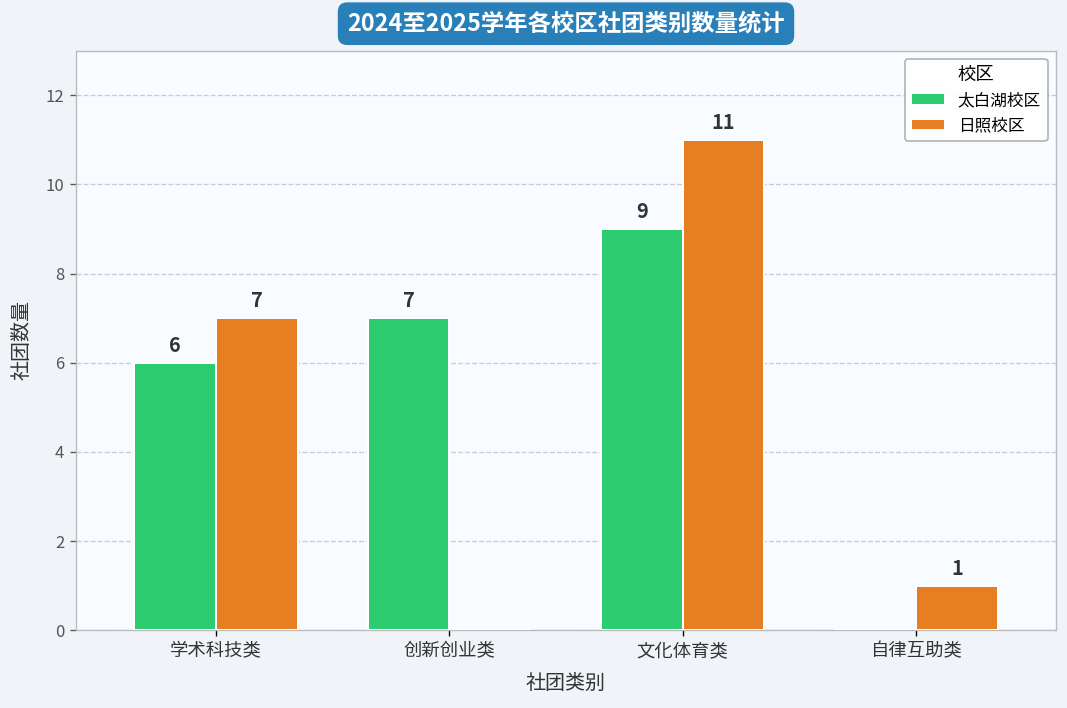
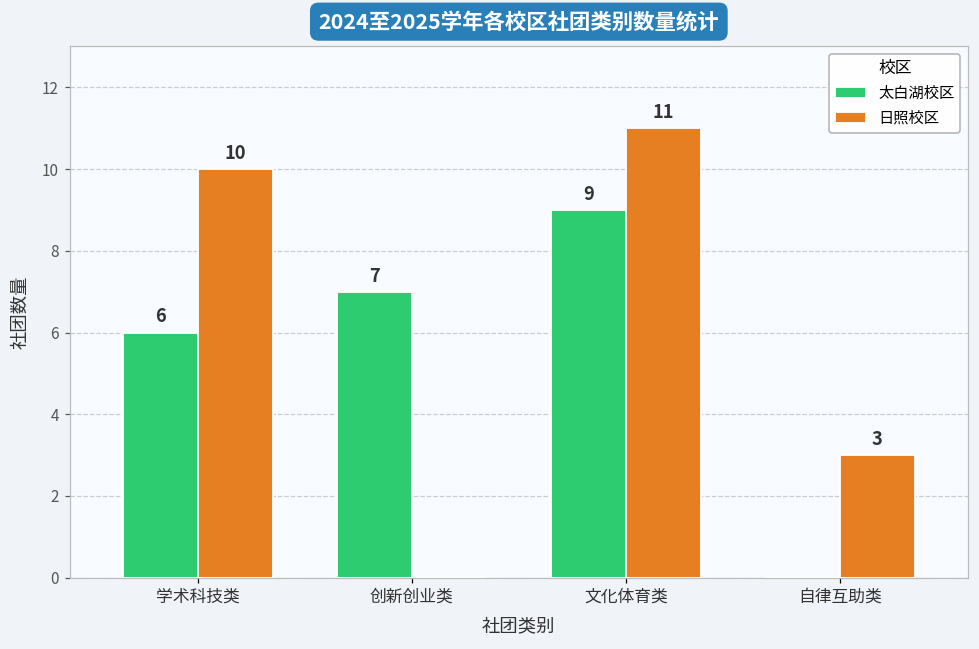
日照校区, 学术科技类: 7 -> 10
日照校区, 自律互助类: 1 -> 3
